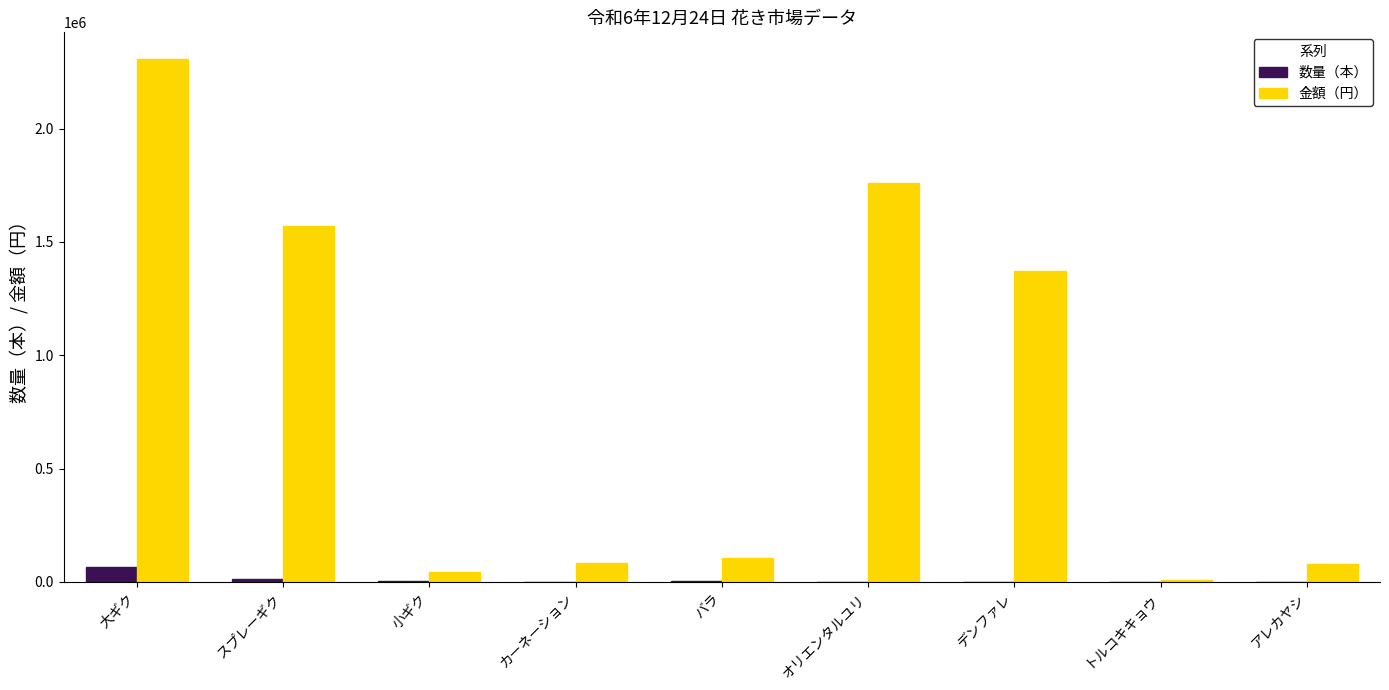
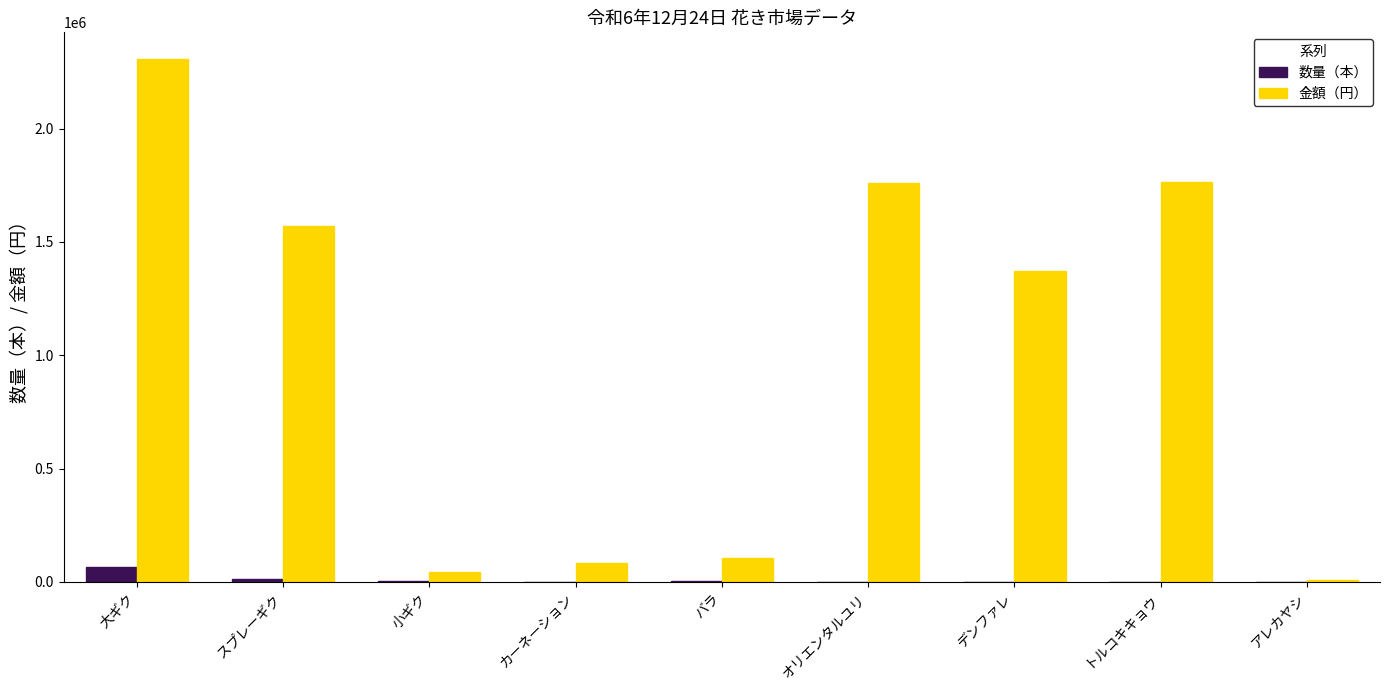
金額（円）, トルコキキョウ: 10000 -> 1760000
金額（円）, アレカヤシ: 80000 -> 10000
